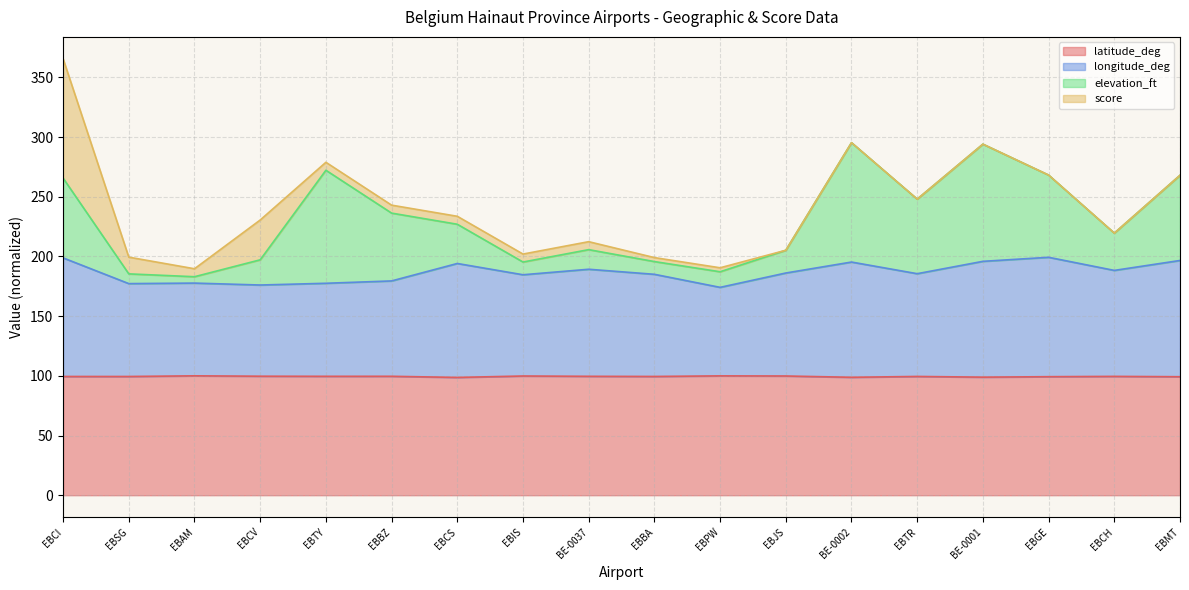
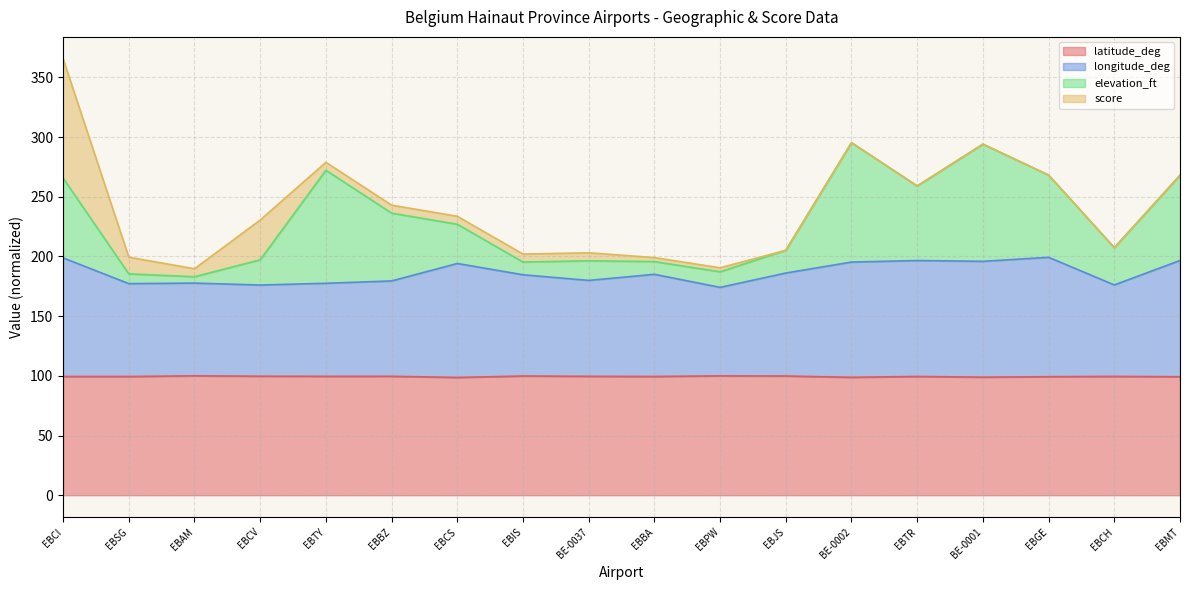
longitude_deg, BE-0037: 90 -> 80
longitude_deg, EBTR: 86 -> 97
longitude_deg, EBCH: 89 -> 77
